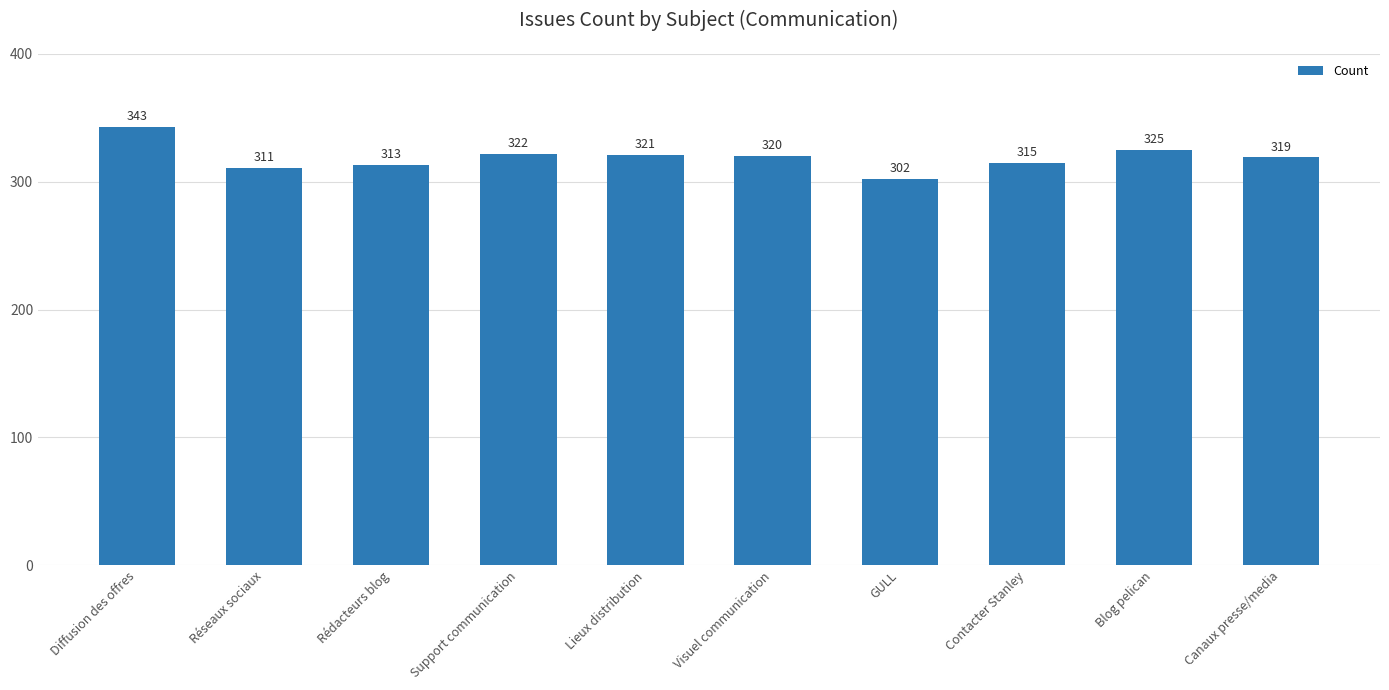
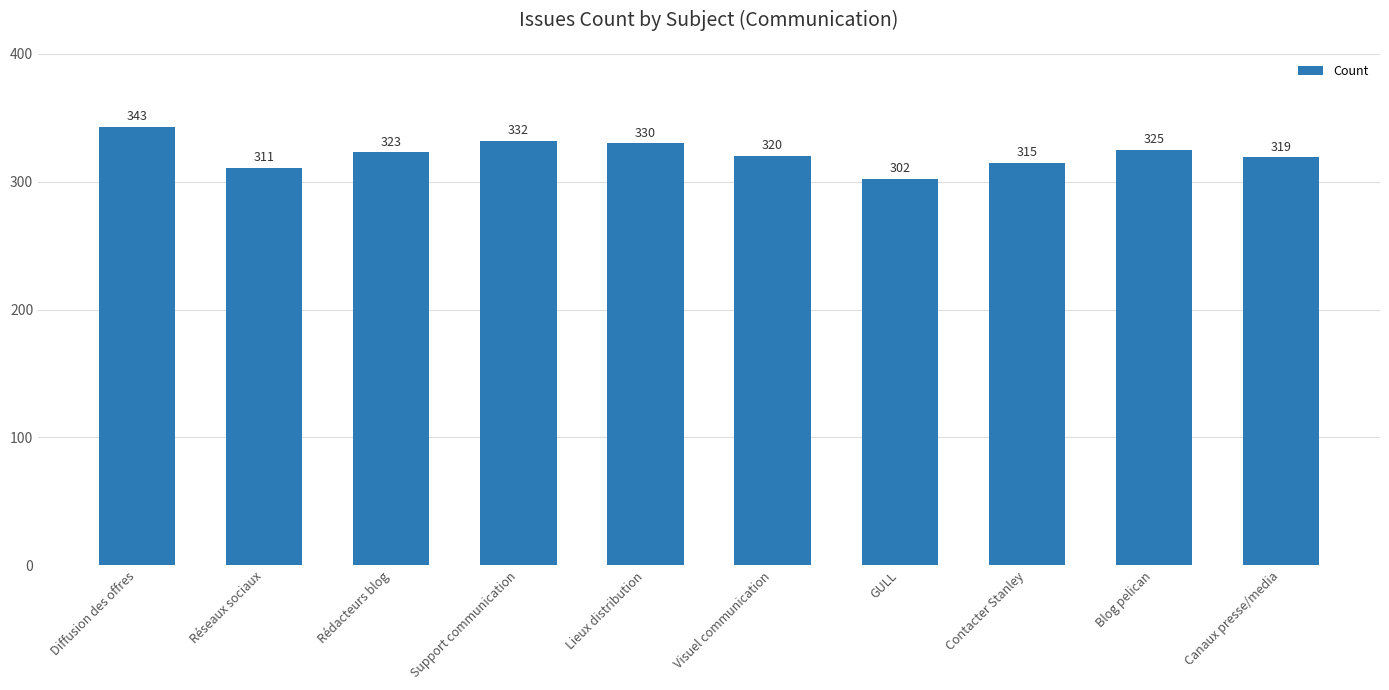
Rédacteurs blog: 313 -> 323
Support communication: 322 -> 332
Lieux distribution: 321 -> 330
